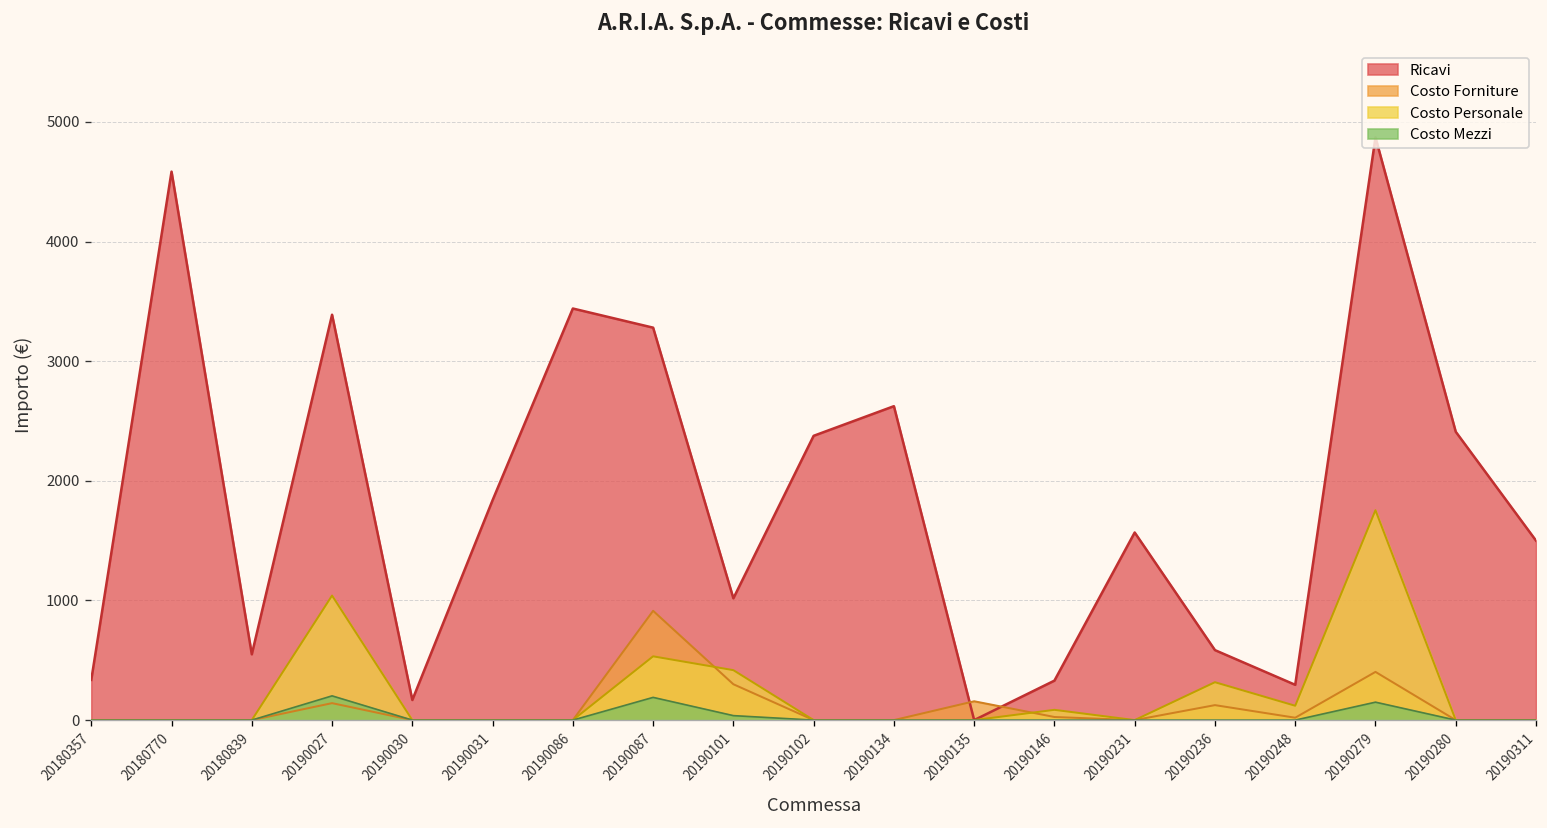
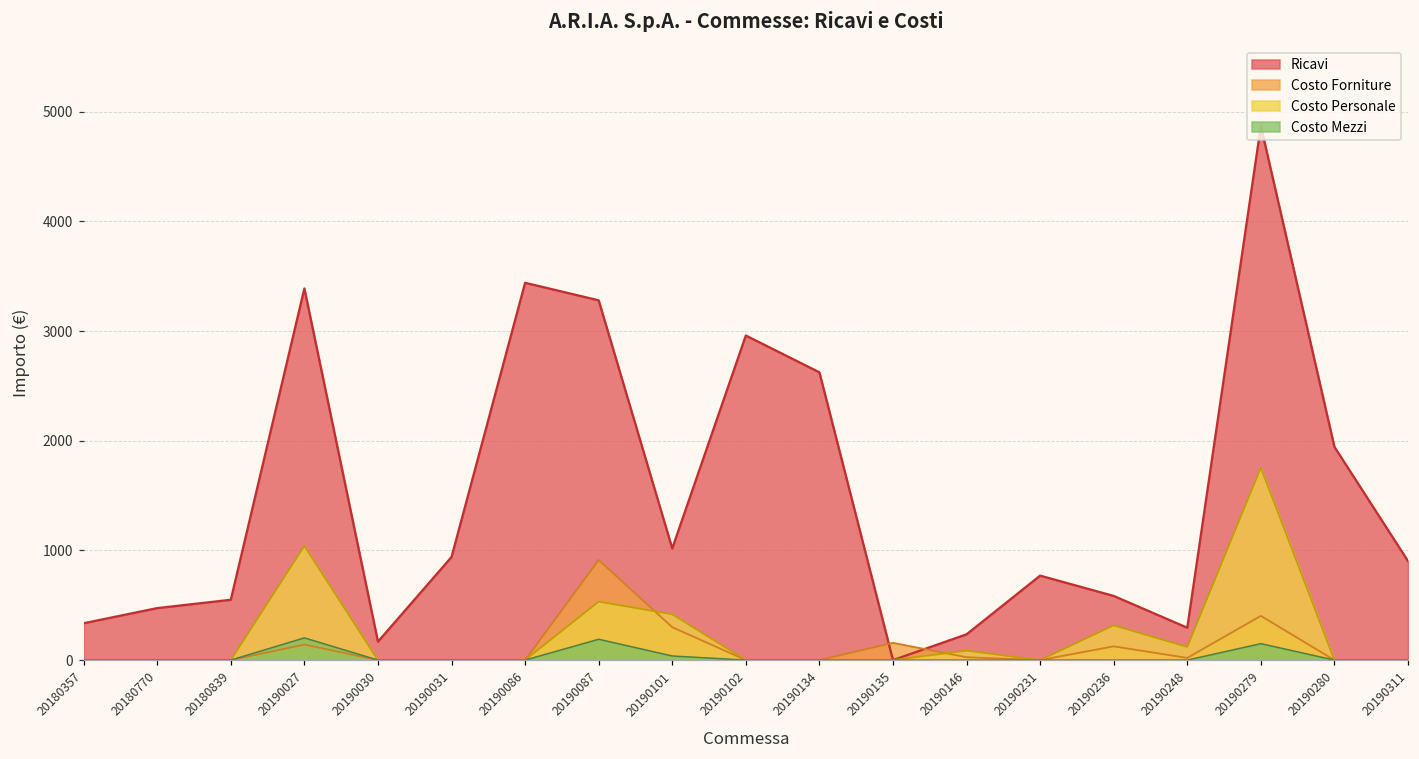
Ricavi, 20180770: 4600 -> 500
Ricavi, 20190031: 1800 -> 900
Ricavi, 20190102: 2400 -> 3000
Ricavi, 20190146: 300 -> 200
Ricavi, 20190231: 1600 -> 800
Ricavi, 20190280: 2400 -> 1900
Ricavi, 20190311: 1500 -> 900
